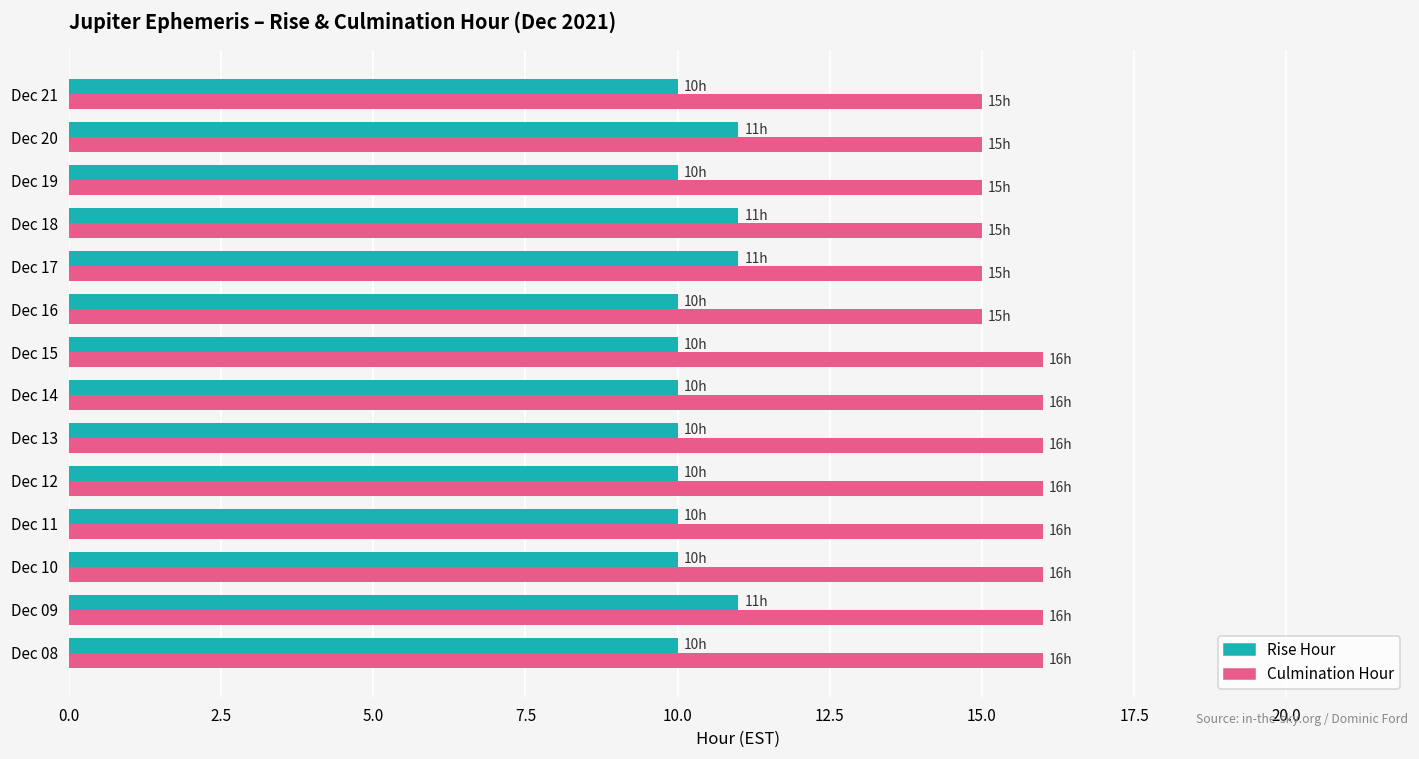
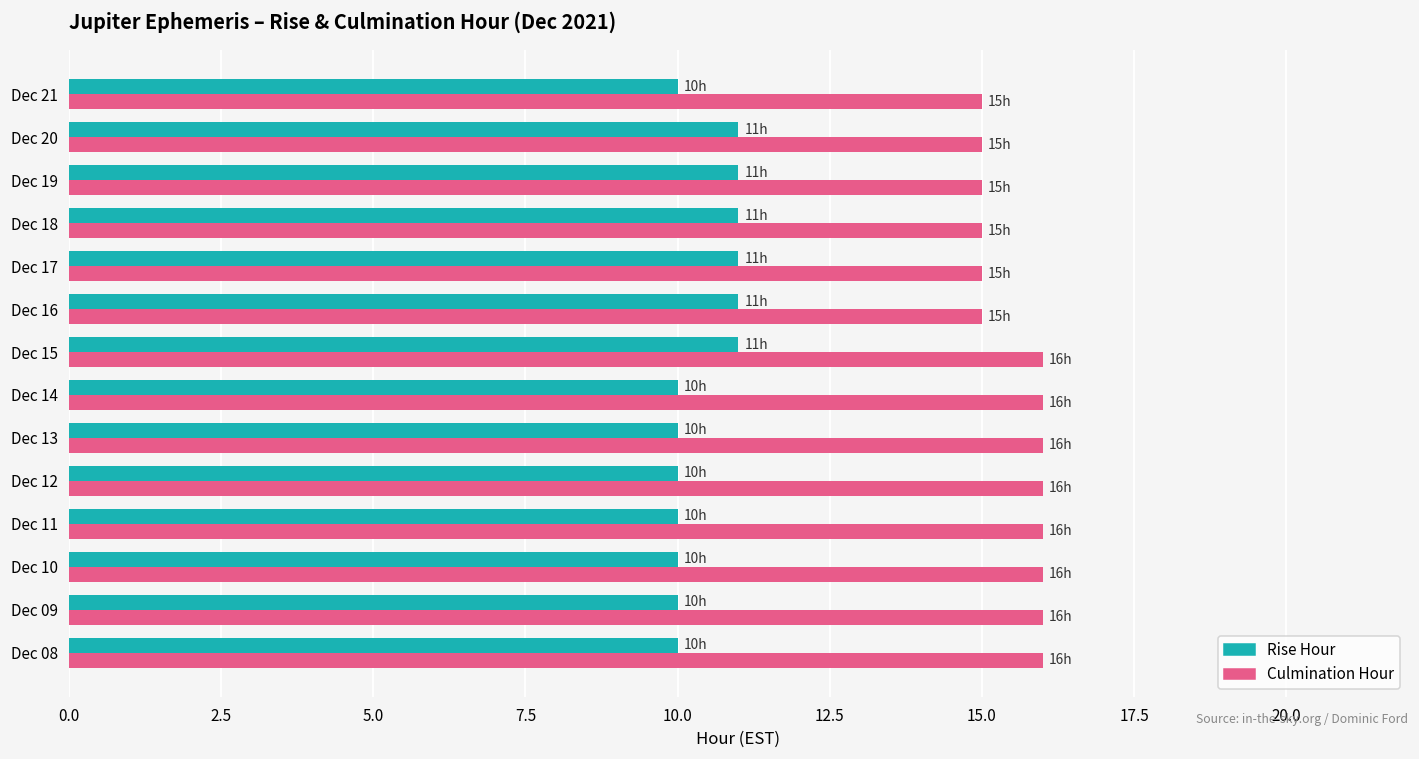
Rise Hour, Dec 19: 10h -> 11h
Rise Hour, Dec 16: 10h -> 11h
Rise Hour, Dec 15: 10h -> 11h
Rise Hour, Dec 09: 11h -> 10h
